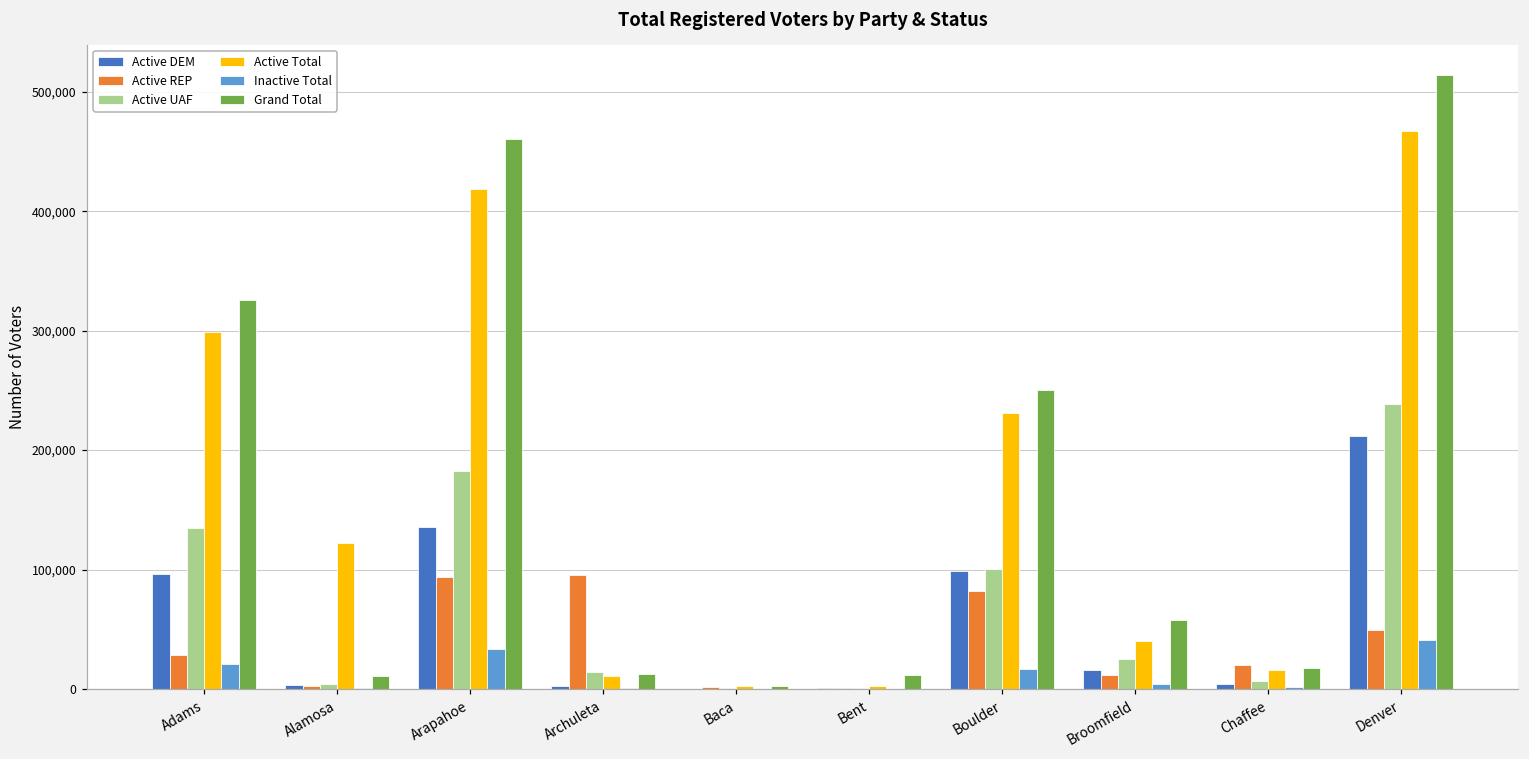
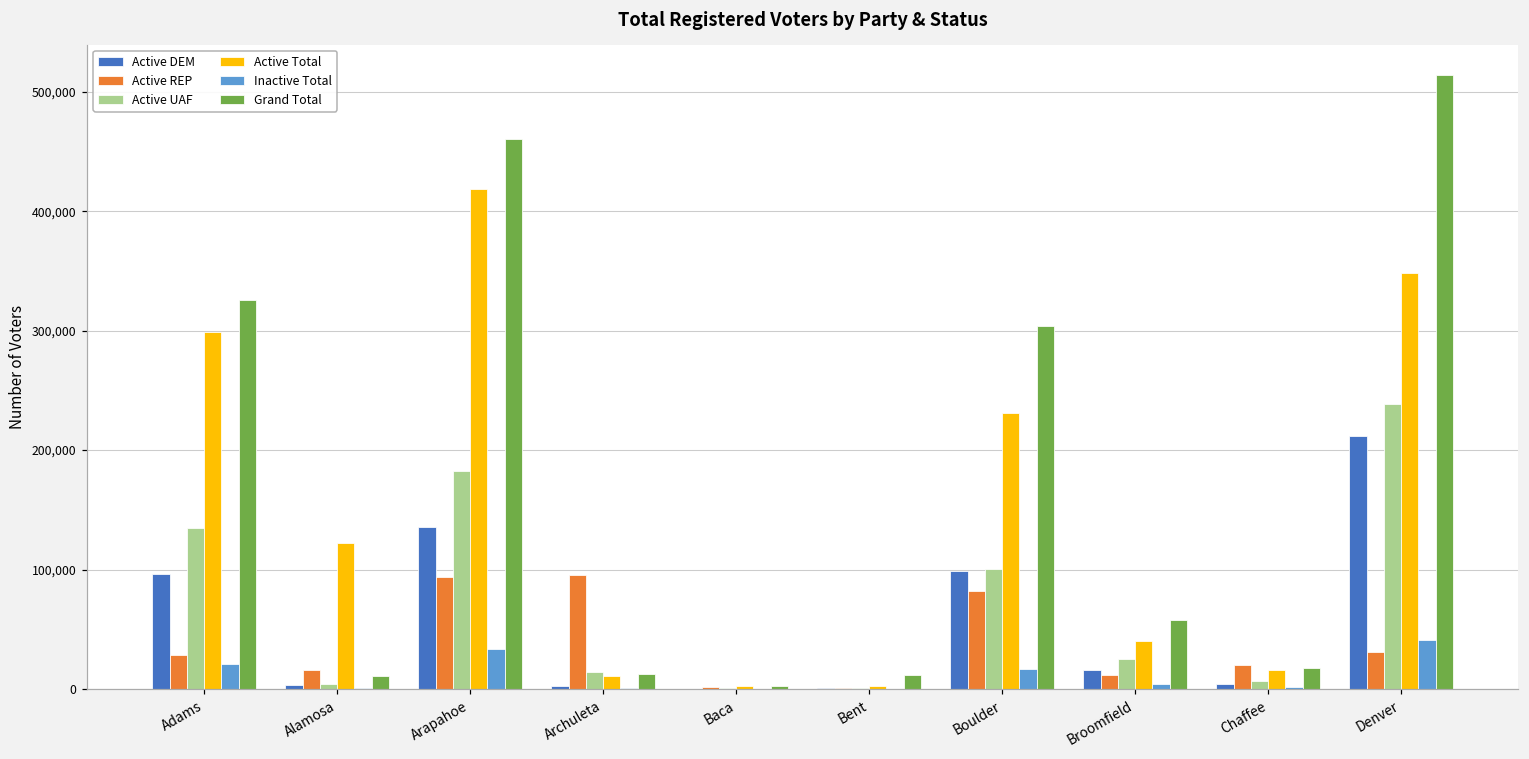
Active REP, Alamosa: 3,000 -> 16,000
Grand Total, Boulder: 251,000 -> 304,000
Active REP, Denver: 49,000 -> 31,000
Active Total, Denver: 467,000 -> 348,000
